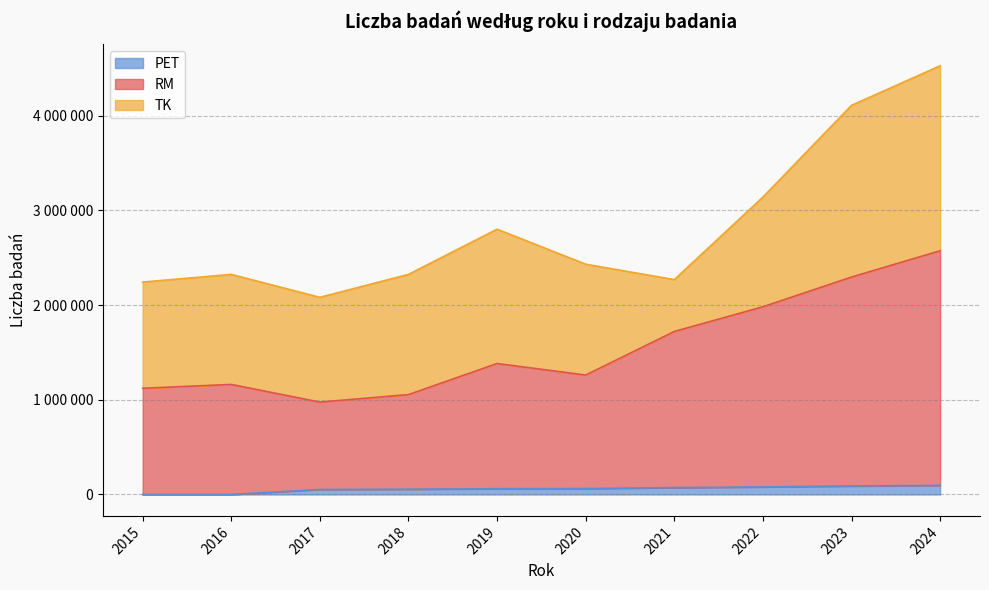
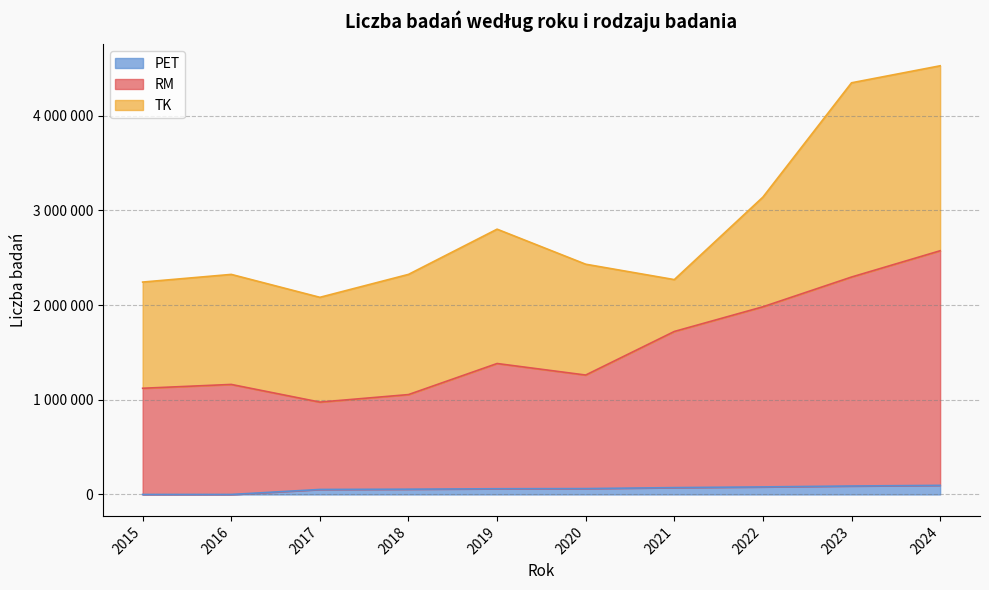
TK, 2023: 1800000 -> 2100000
